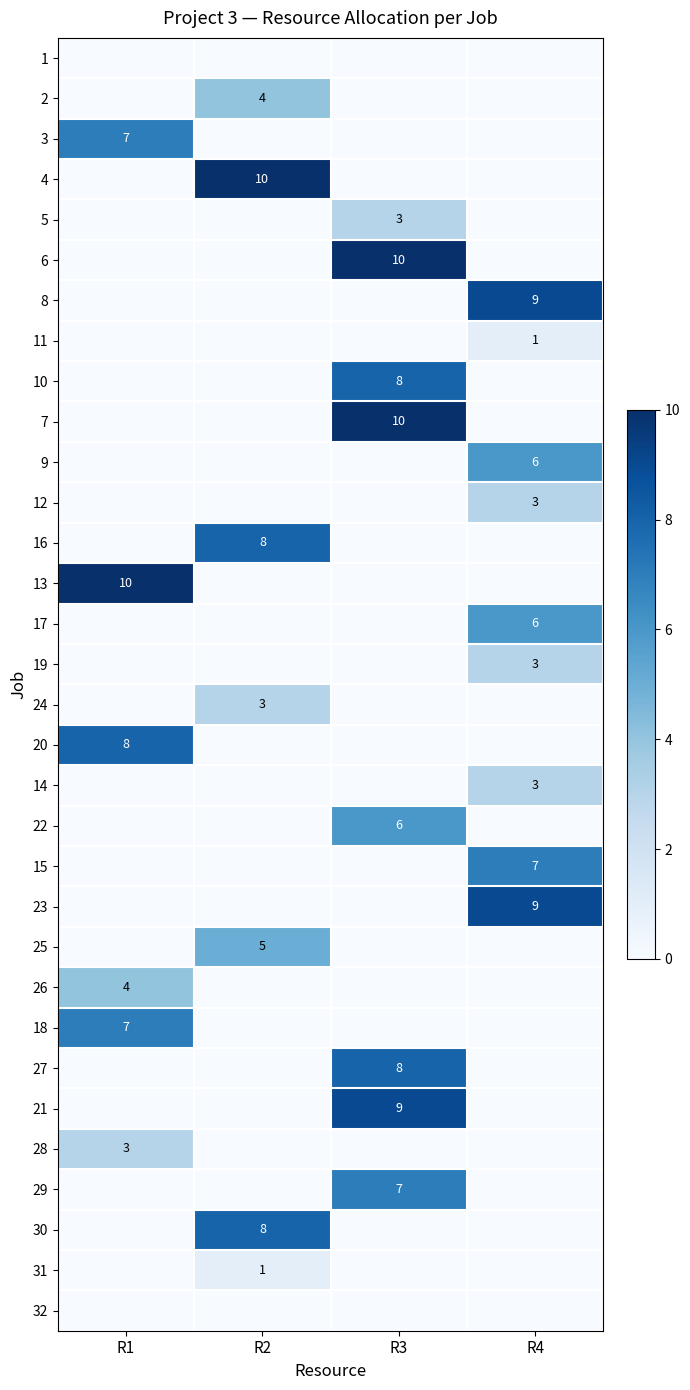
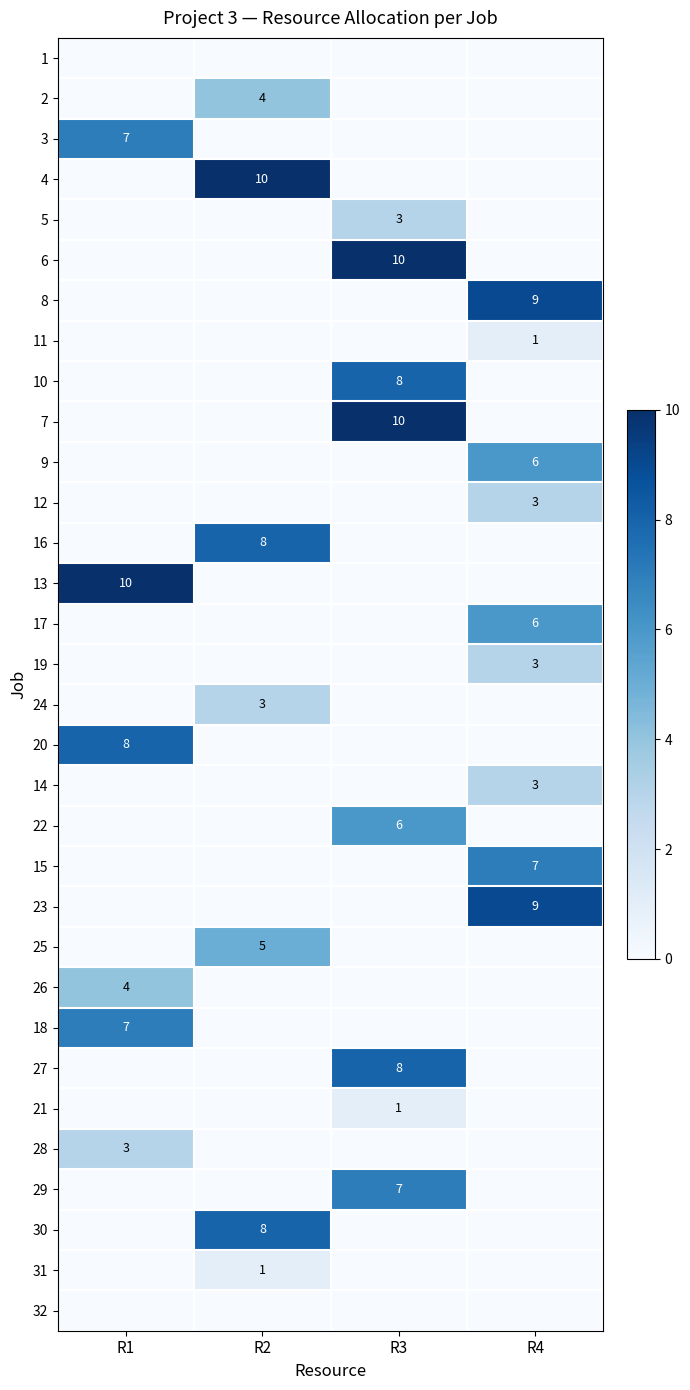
21, R3: 9 -> 1
